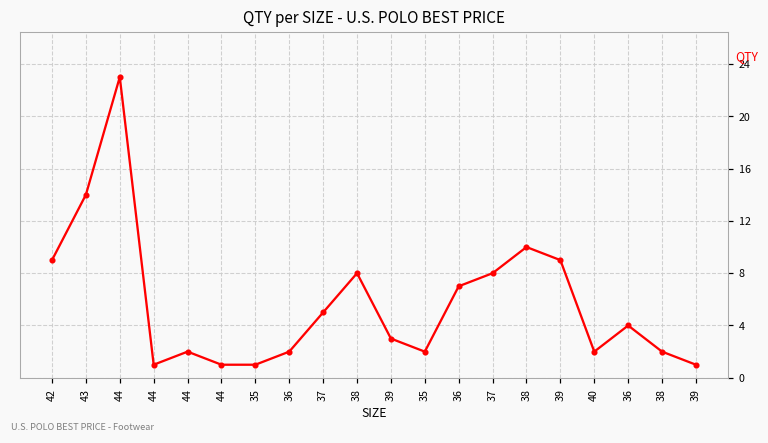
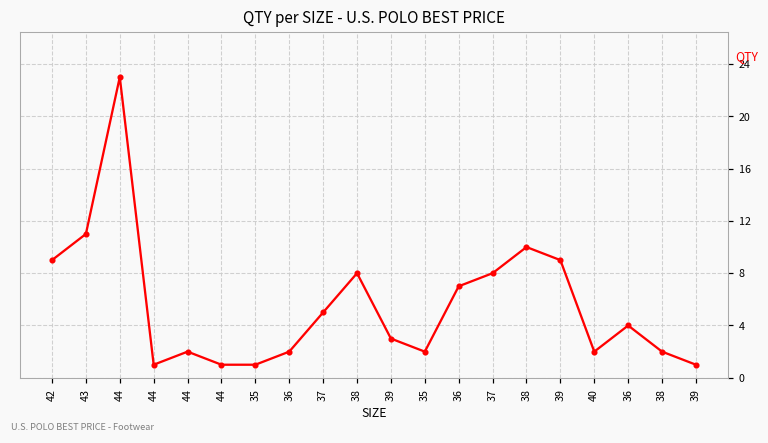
43: 14 -> 11
